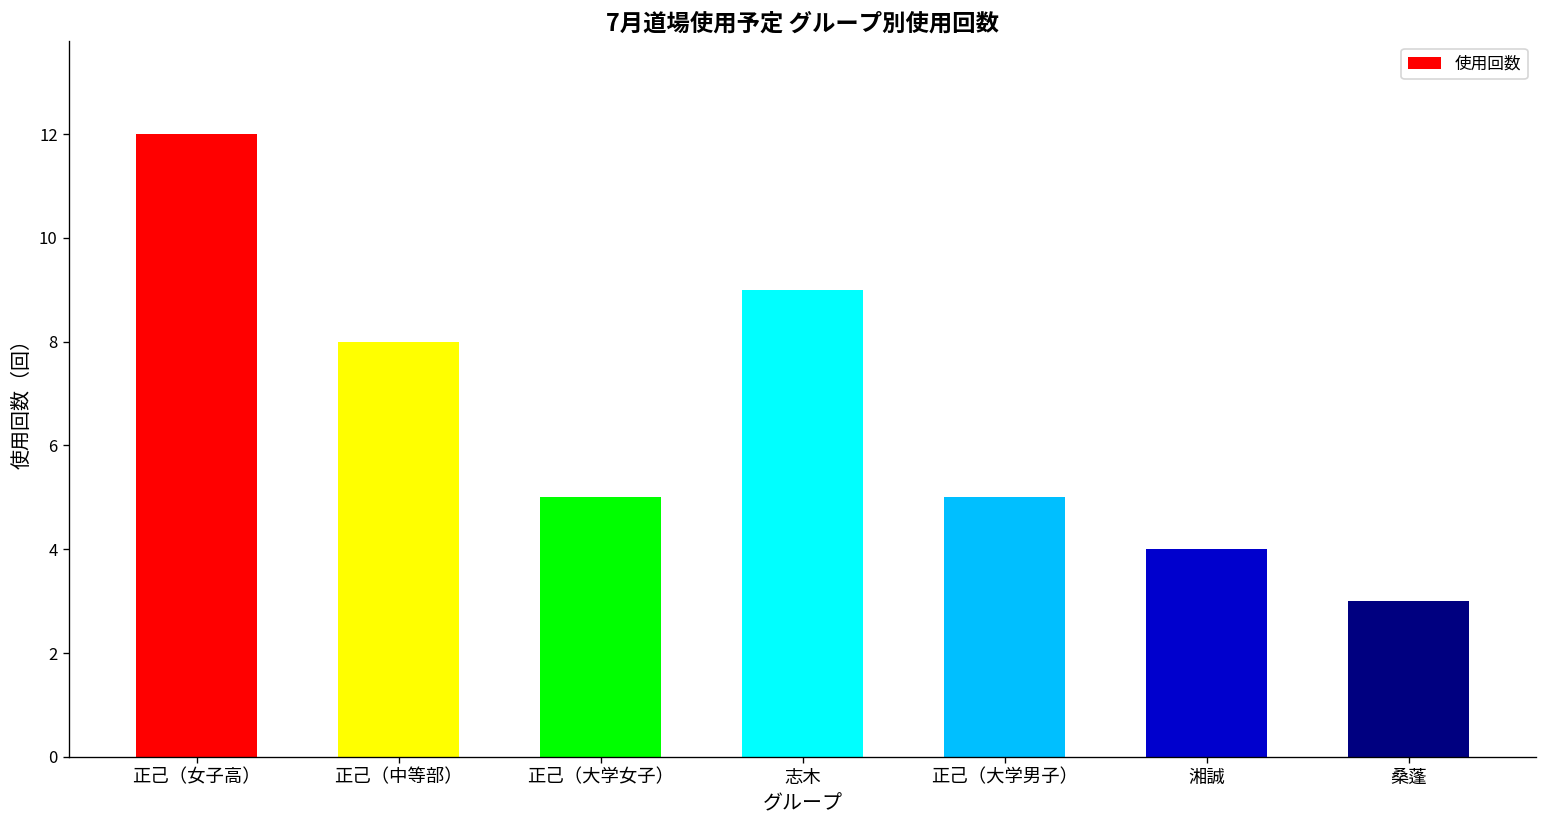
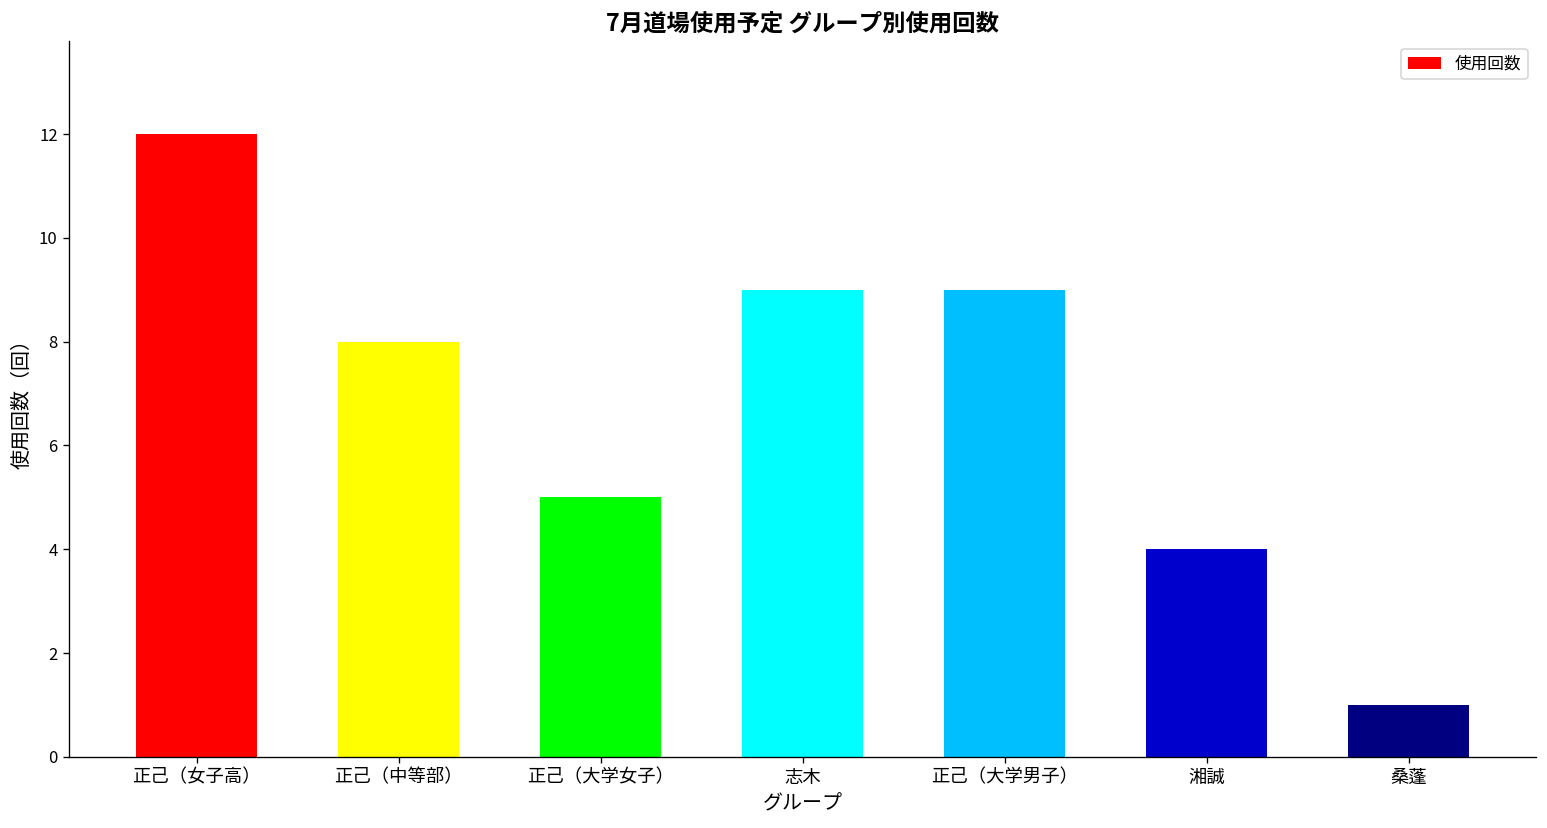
正己（大学男子）: 5 -> 9
桑蓬: 3 -> 1
